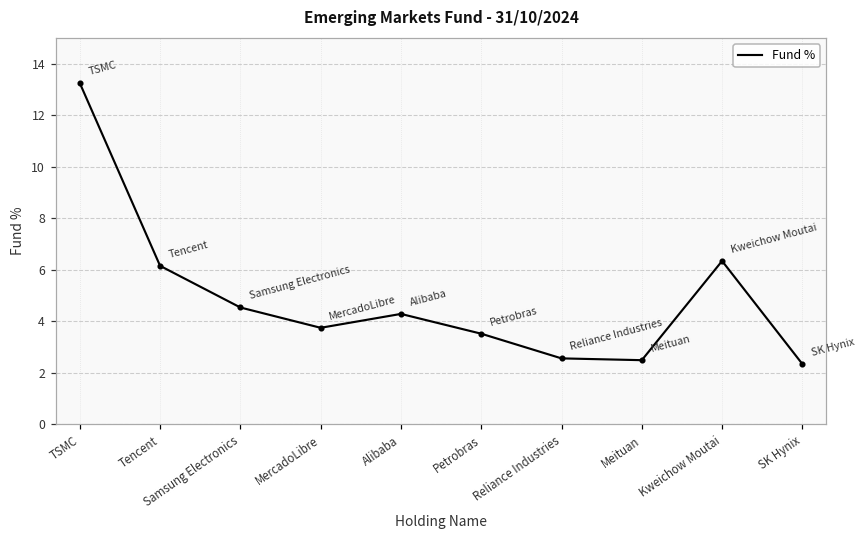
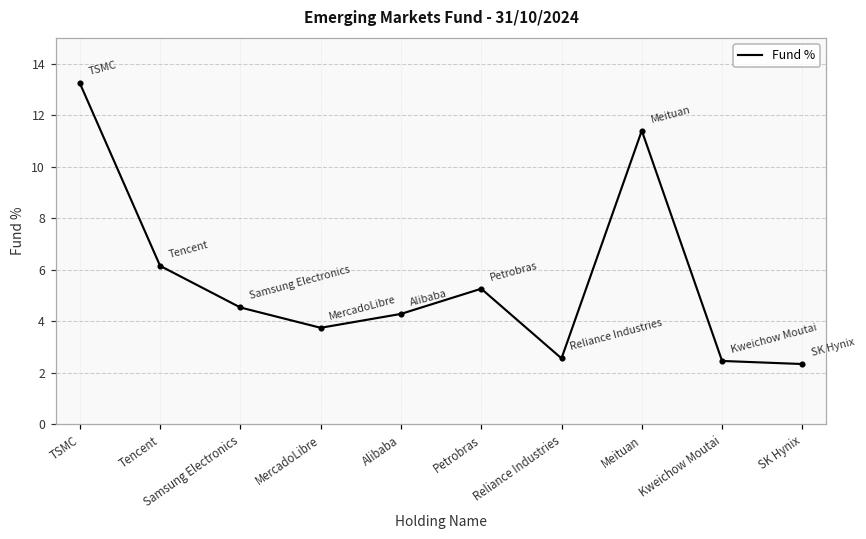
Petrobras: 3.5 -> 5.3
Meituan: 2.5 -> 11.4
Kweichow Moutai: 6.3 -> 2.5
